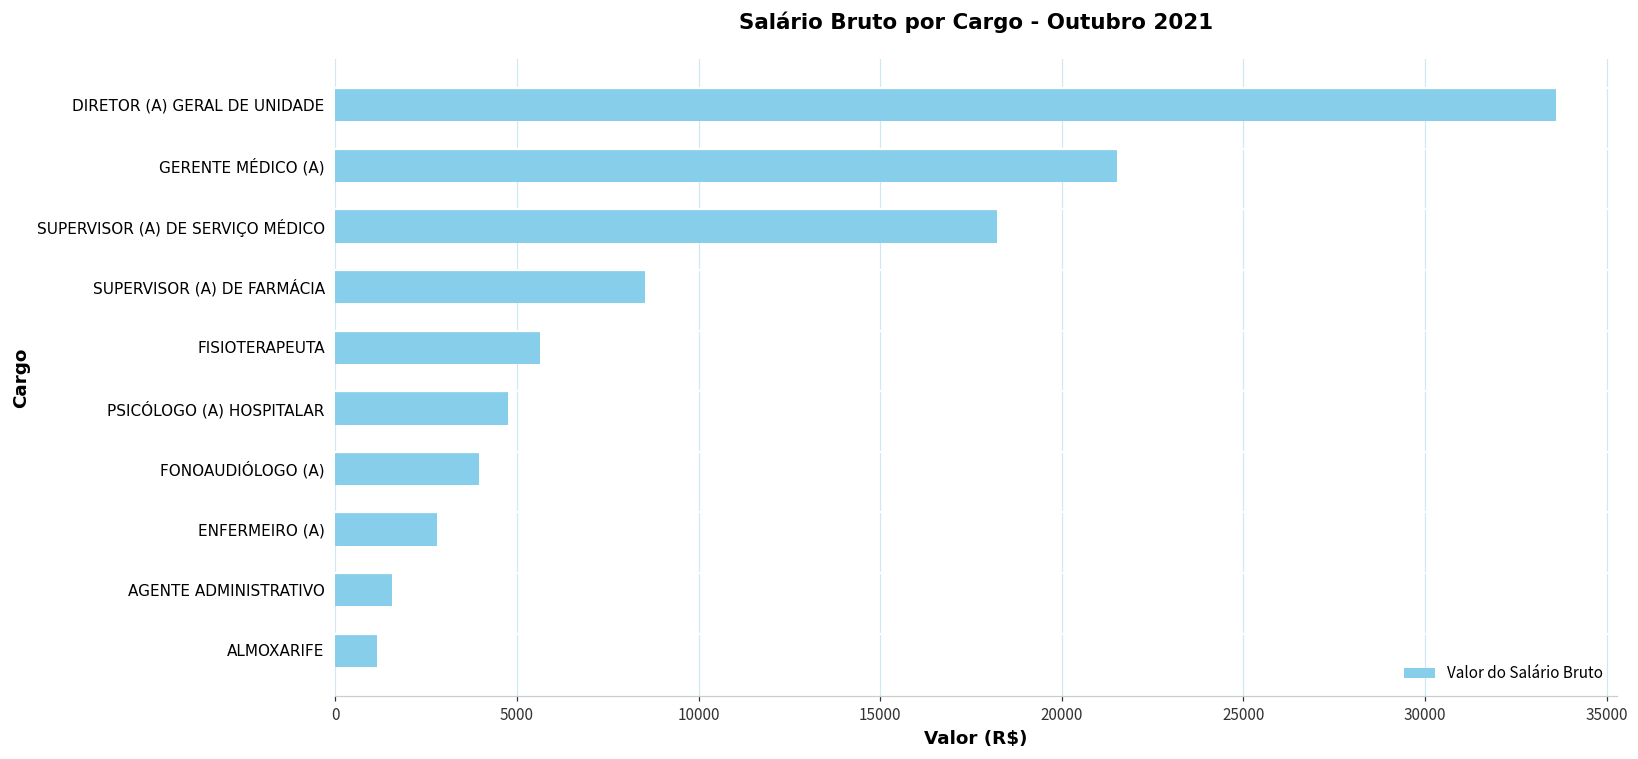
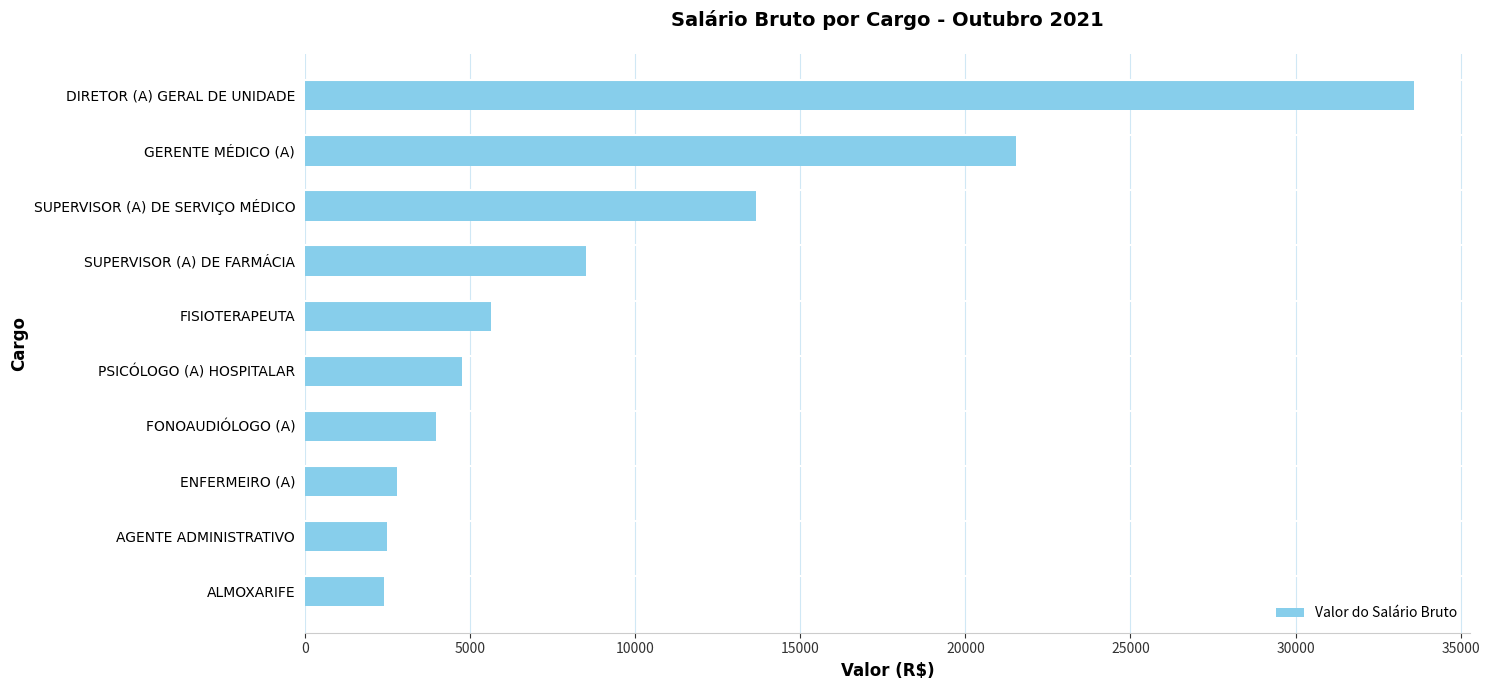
SUPERVISOR (A) DE SERVIÇO MÉDICO: 18200 -> 13700
AGENTE ADMINISTRATIVO: 1600 -> 2500
ALMOXARIFE: 1200 -> 2400
